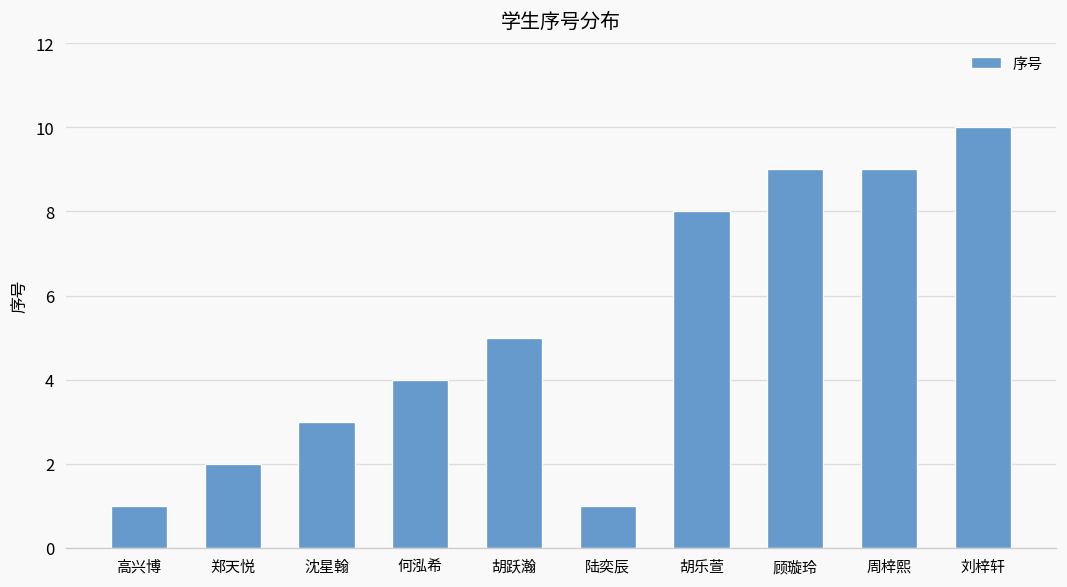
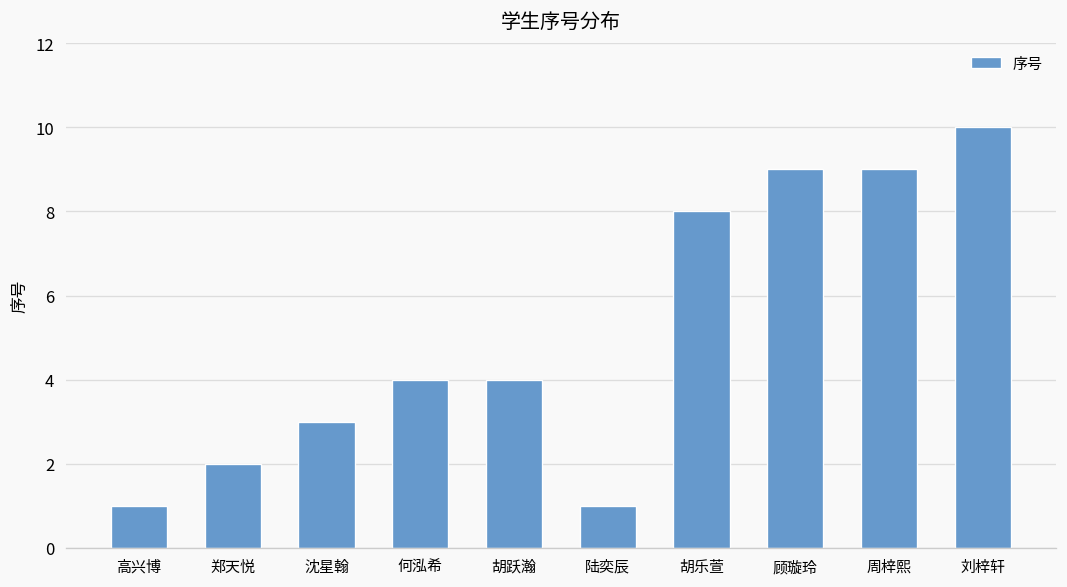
胡跃瀚: 5 -> 4
